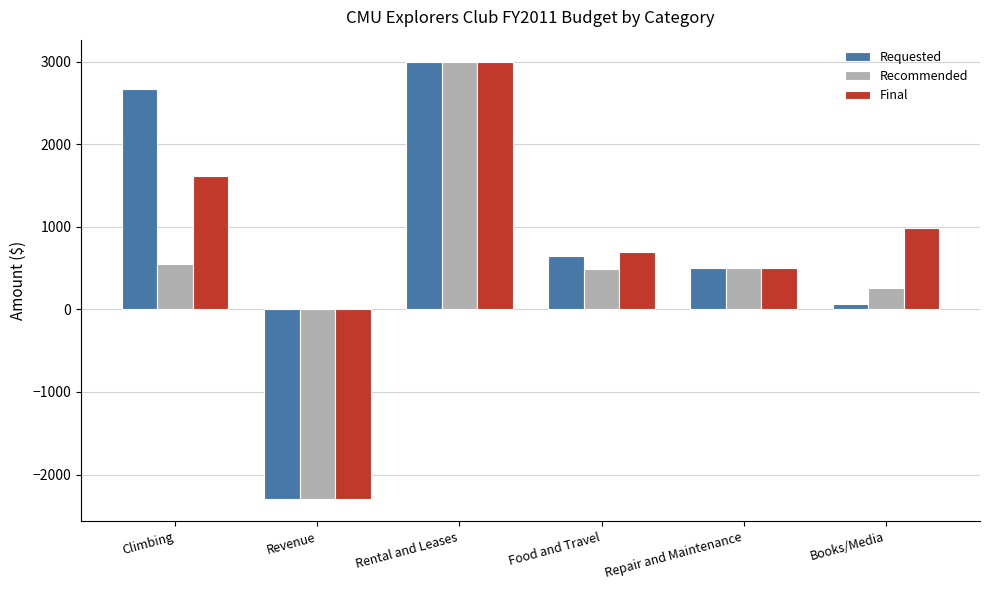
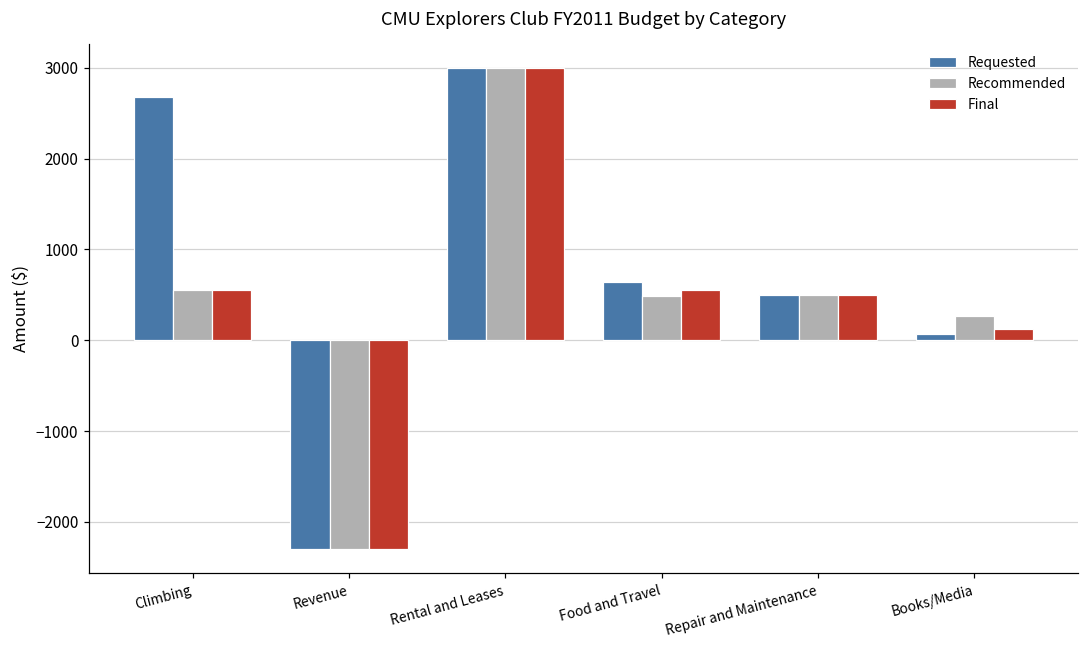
Final, Climbing: 1600 -> 600
Final, Food and Travel: 700 -> 500
Final, Books/Media: 1000 -> 100
